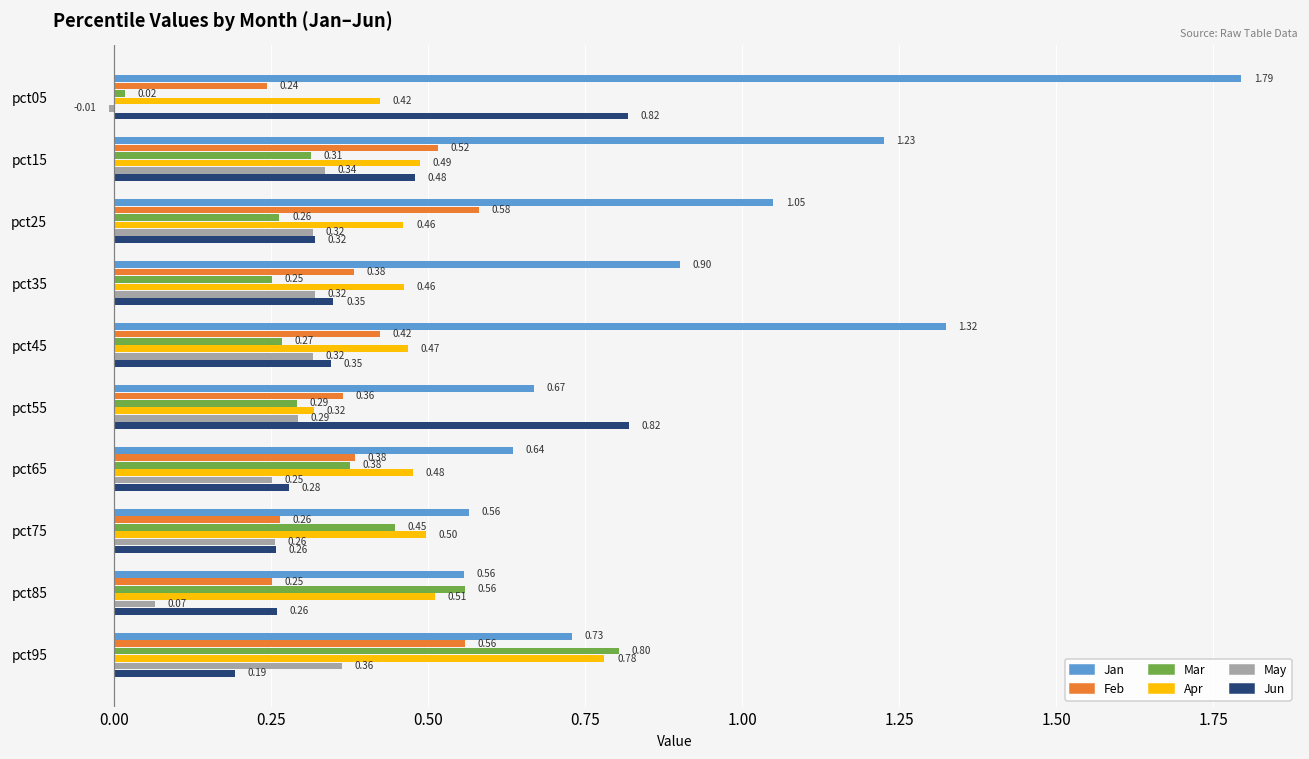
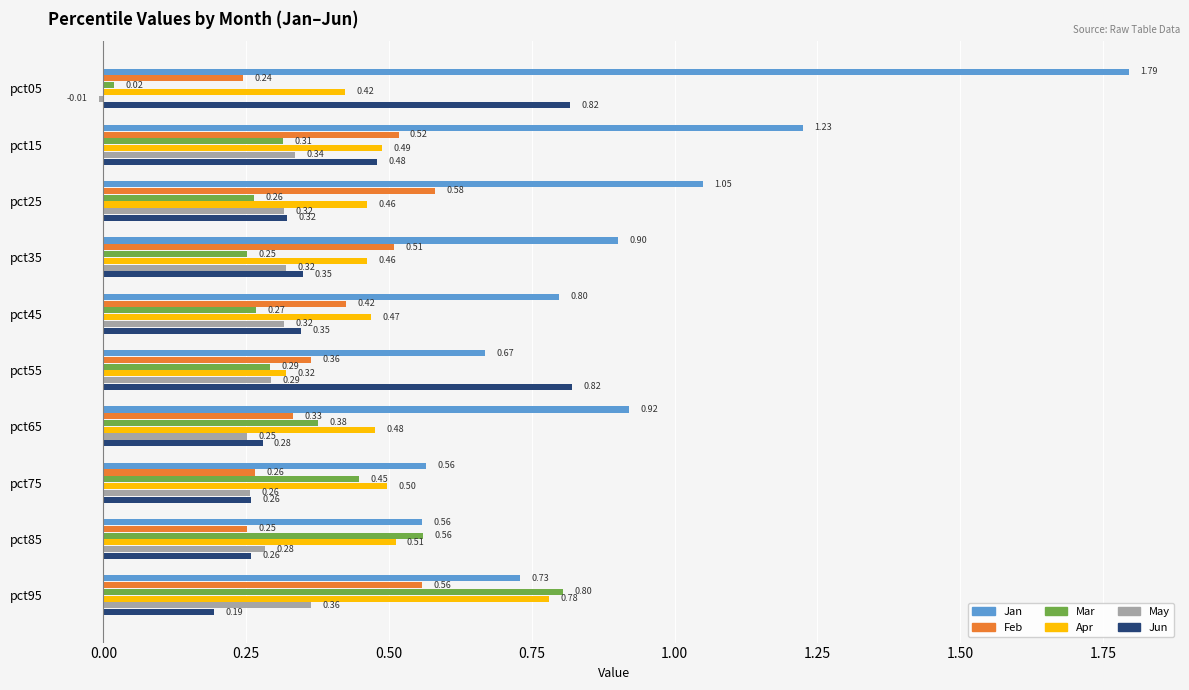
Feb, pct35: 0.38 -> 0.51
Jan, pct45: 1.32 -> 0.80
Jan, pct65: 0.64 -> 0.92
Feb, pct65: 0.38 -> 0.33
May, pct85: 0.07 -> 0.28
